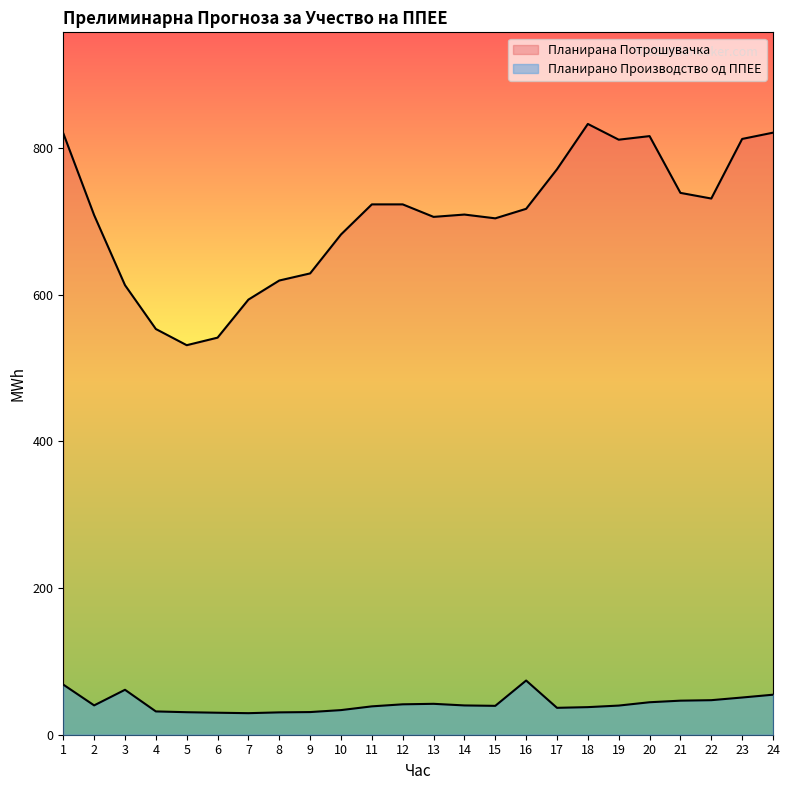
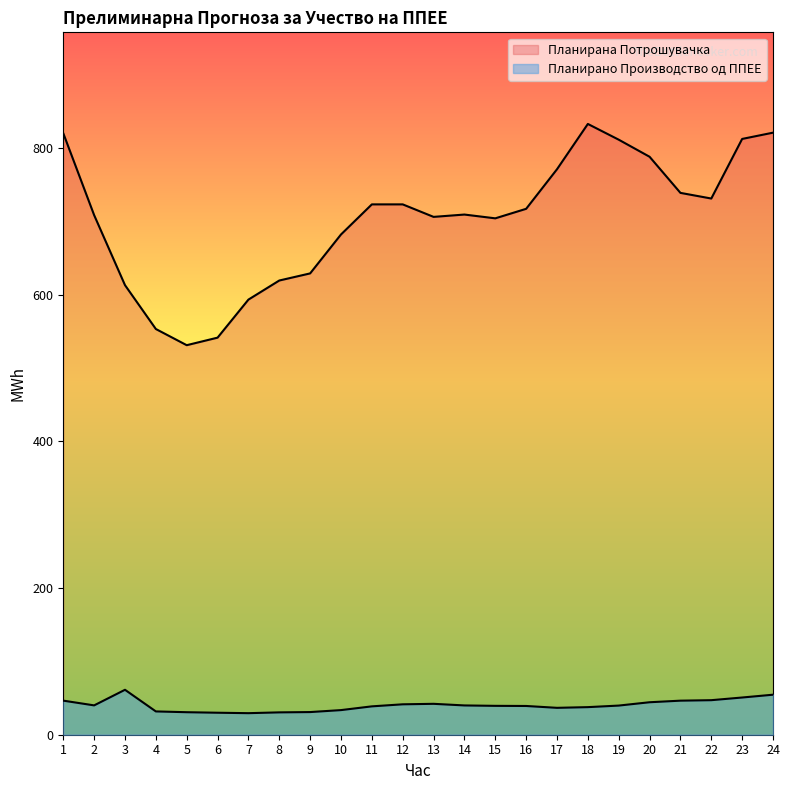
Планирано Производство од ППЕЕ, 1: 70 -> 50
Планирано Производство од ППЕЕ, 16: 70 -> 40
Планирана Потрошувачка, 20: 820 -> 790
